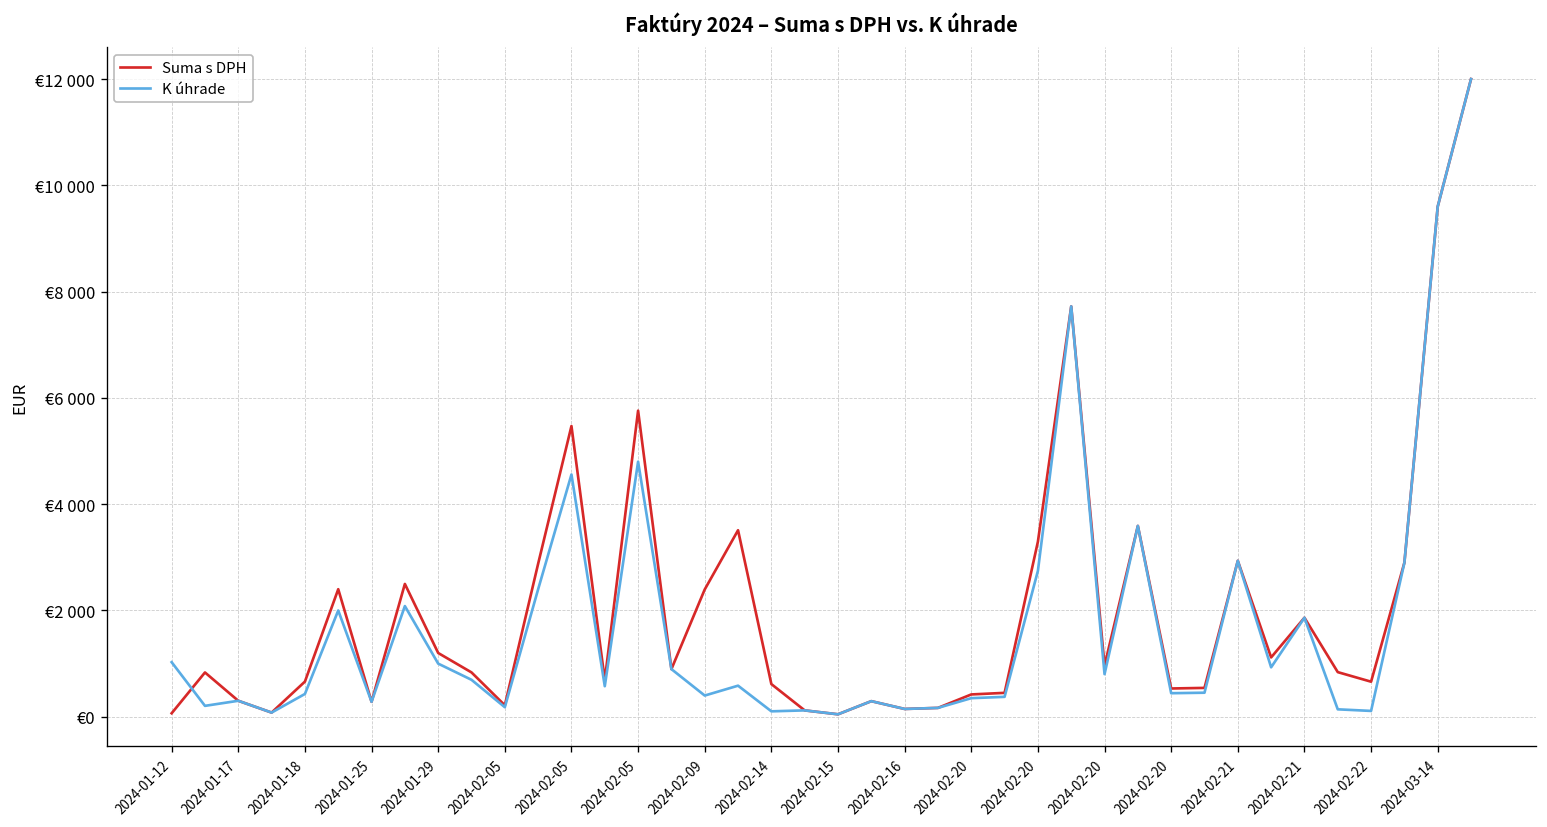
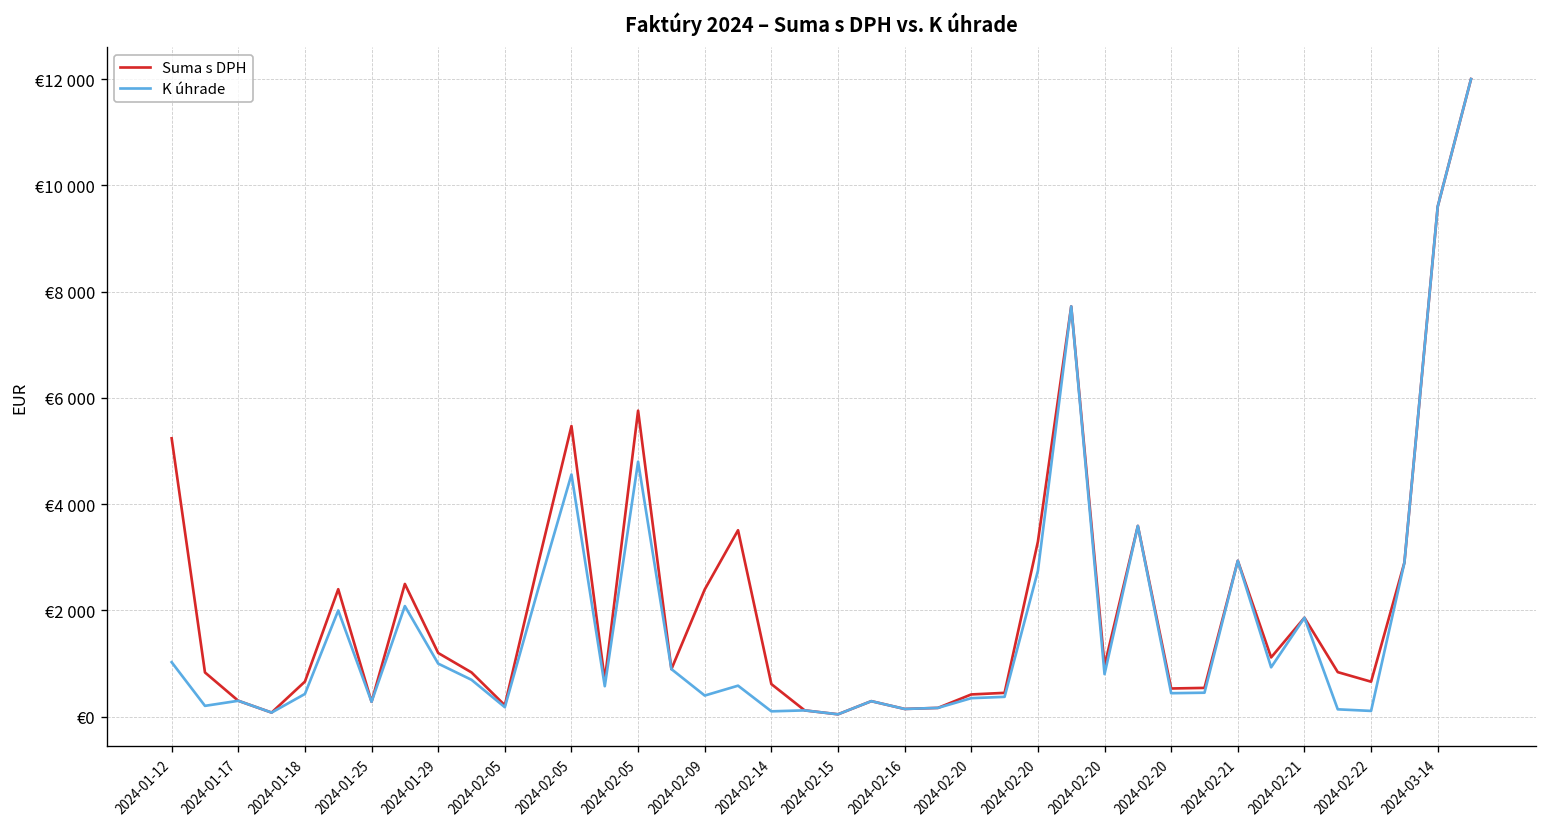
Suma s DPH, 2024-01-12: €100 -> €5200
